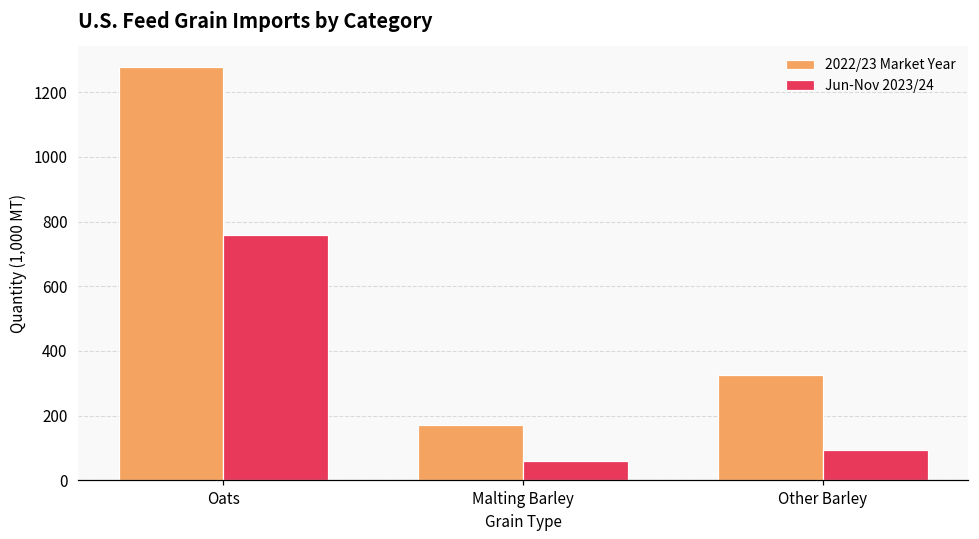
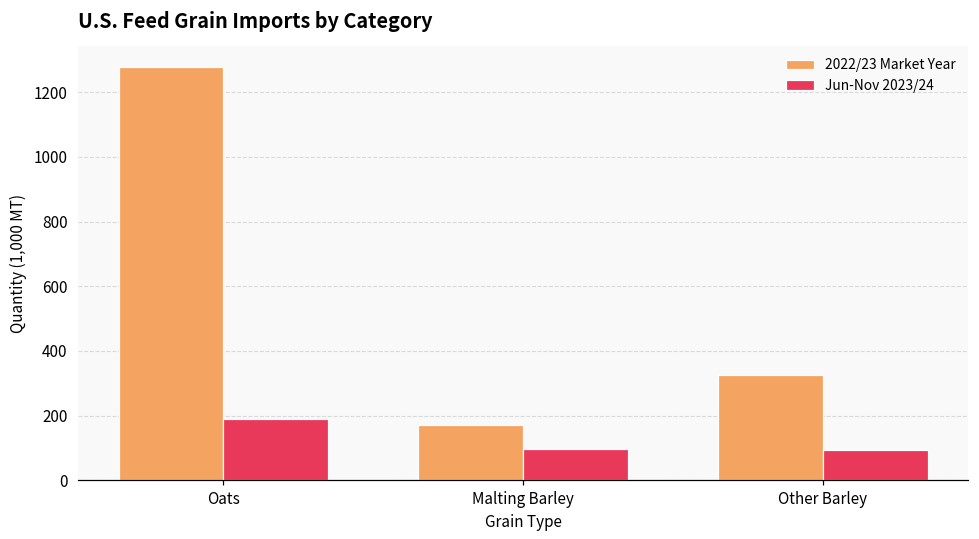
Jun-Nov 2023/24, Oats: 760 -> 190
Jun-Nov 2023/24, Malting Barley: 60 -> 100
